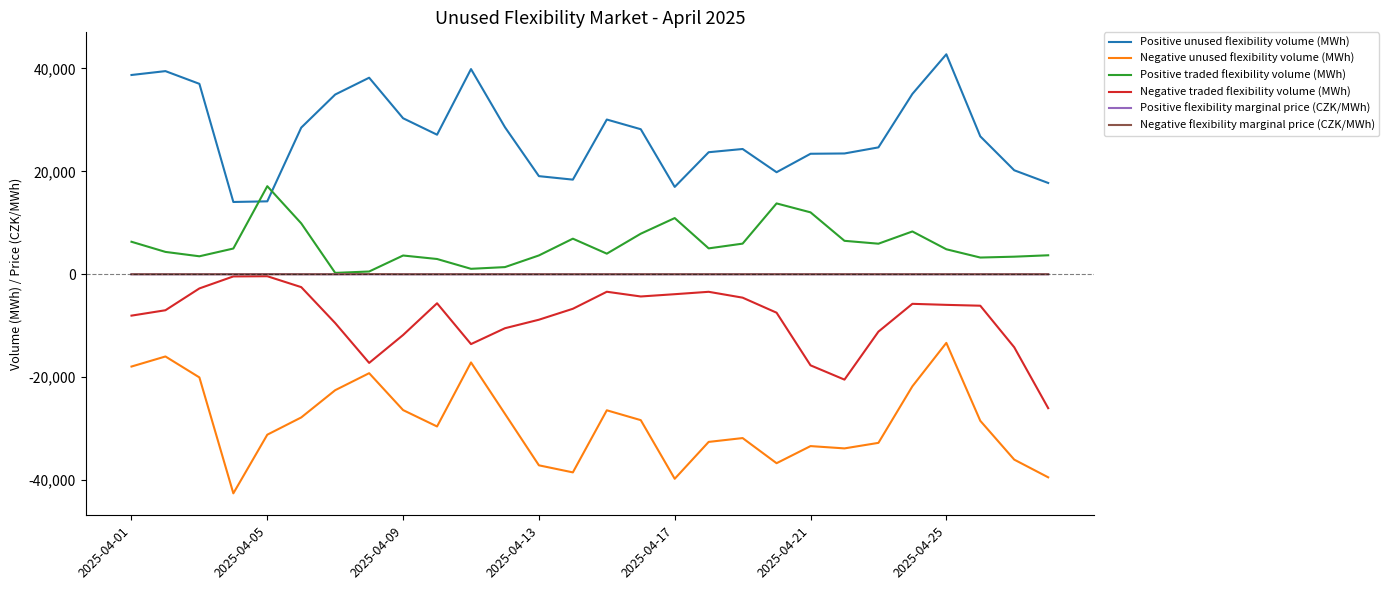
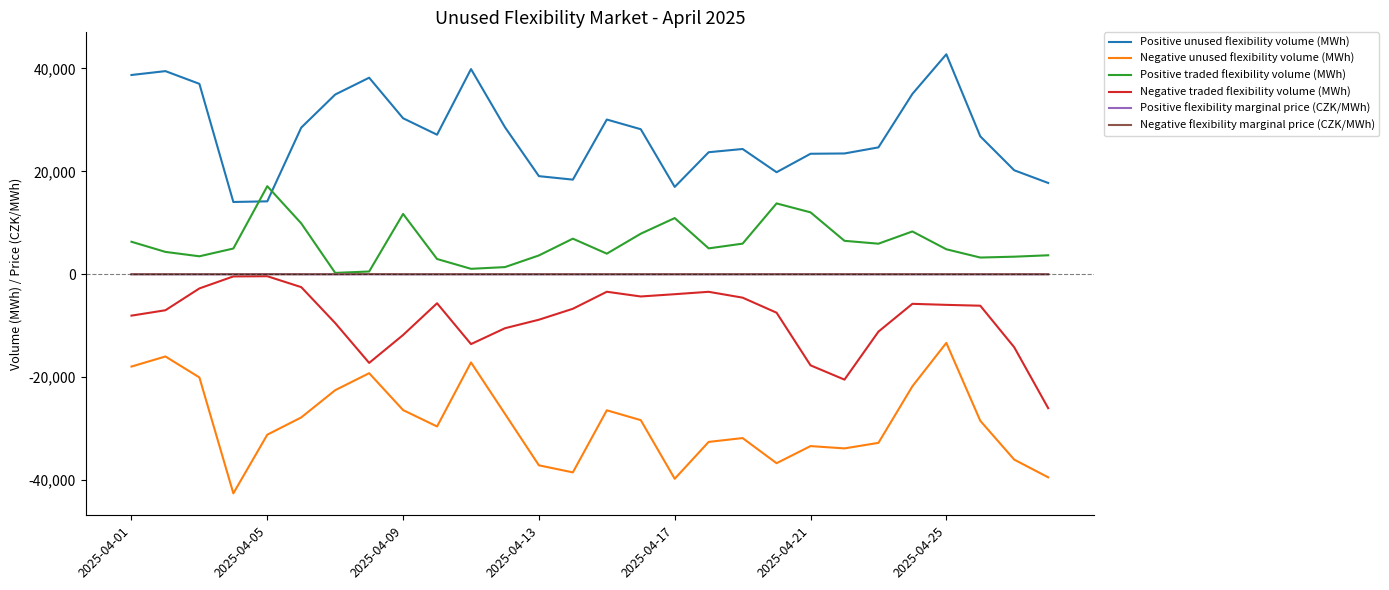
Positive traded flexibility volume (MWh), 2025-04-09: 4,000 -> 12,000
